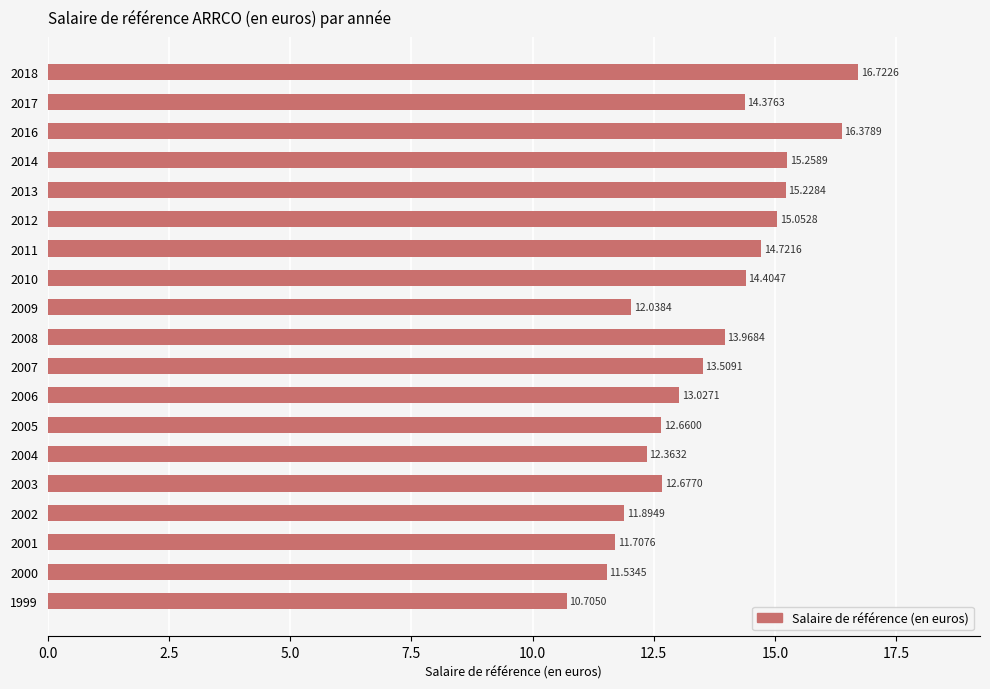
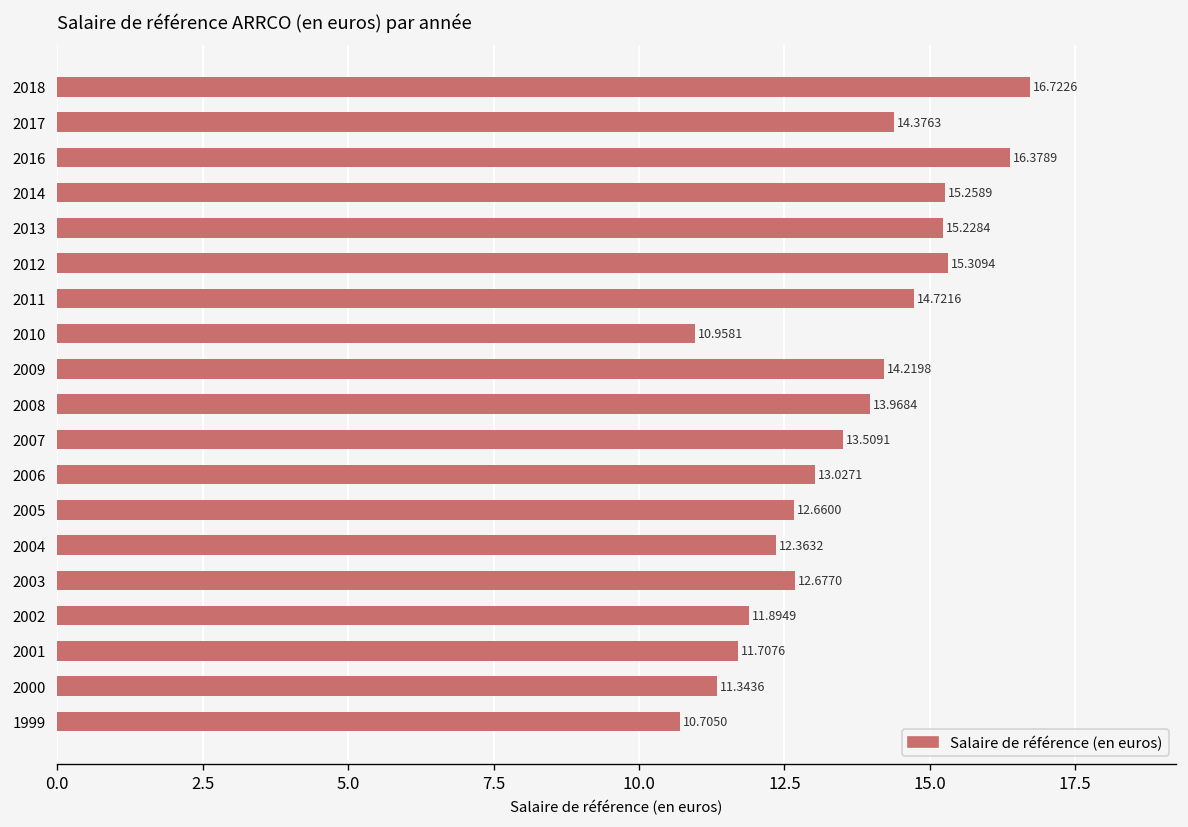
2012: 15.0528 -> 15.3094
2010: 14.4047 -> 10.9581
2009: 12.0384 -> 14.2198
2000: 11.5345 -> 11.3436
